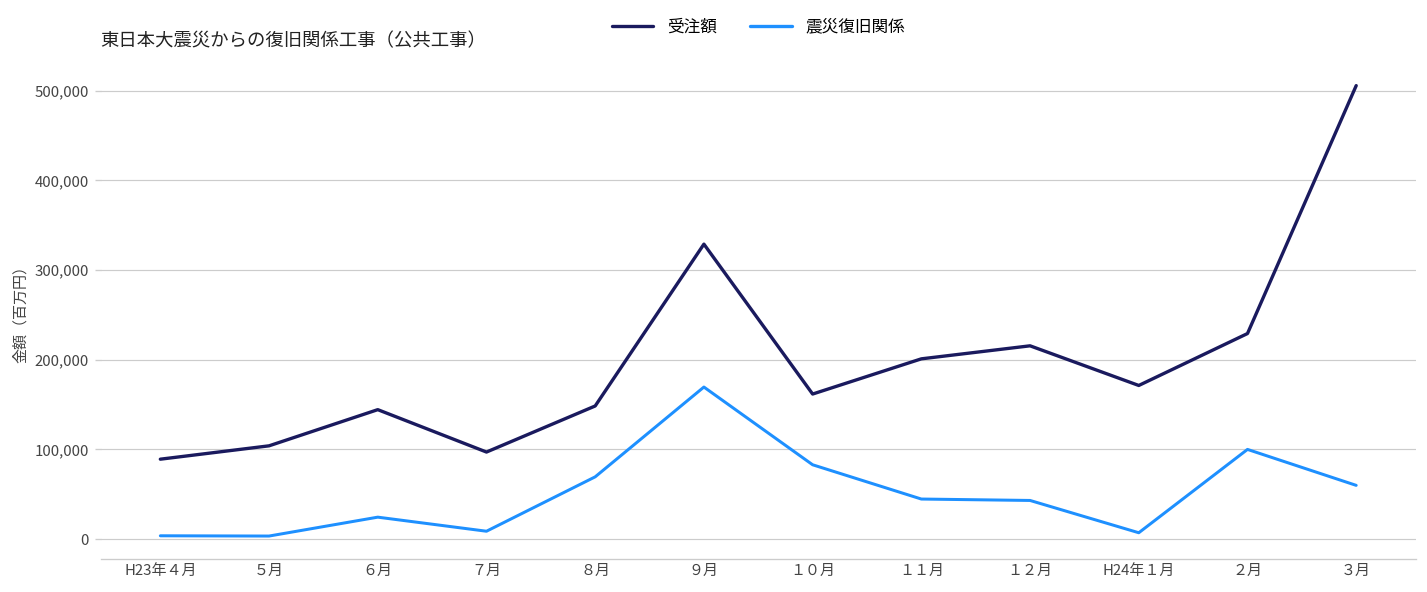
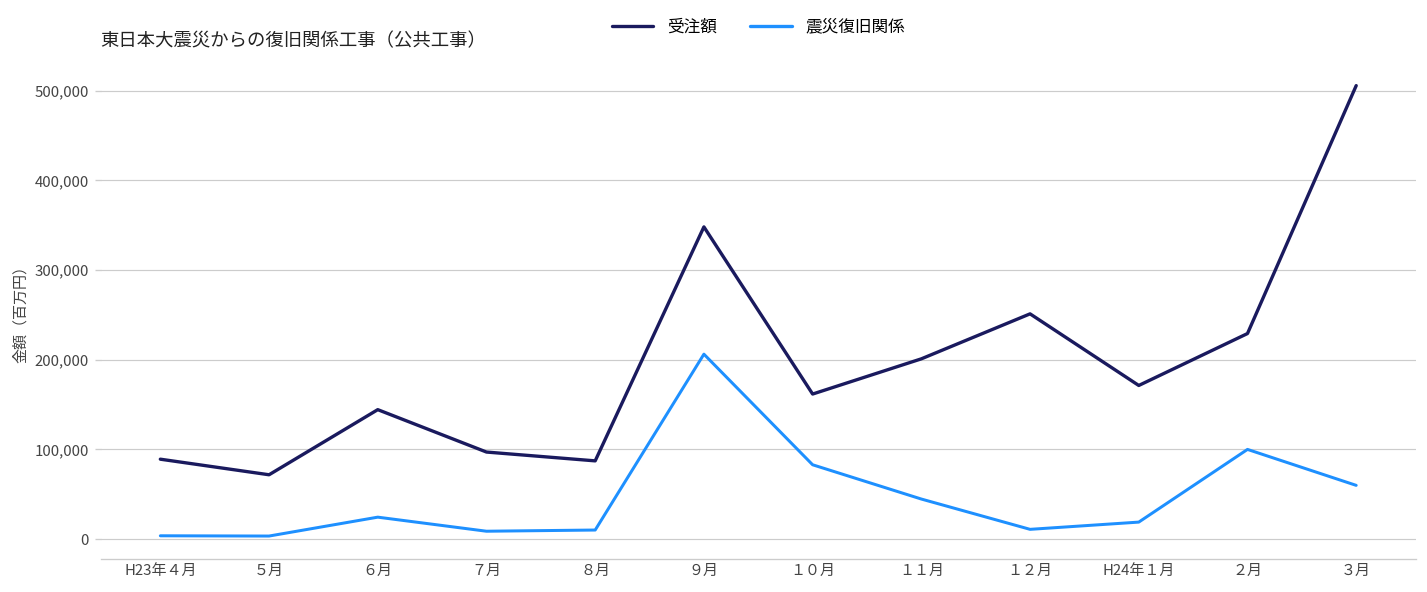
受注額, ５月: 100,000 -> 70,000
受注額, ８月: 150,000 -> 90,000
震災復旧関係, ８月: 70,000 -> 10,000
受注額, ９月: 330,000 -> 350,000
震災復旧関係, ９月: 170,000 -> 210,000
受注額, １２月: 220,000 -> 250,000
震災復旧関係, １２月: 40,000 -> 10,000
震災復旧関係, H24年１月: 10,000 -> 20,000
